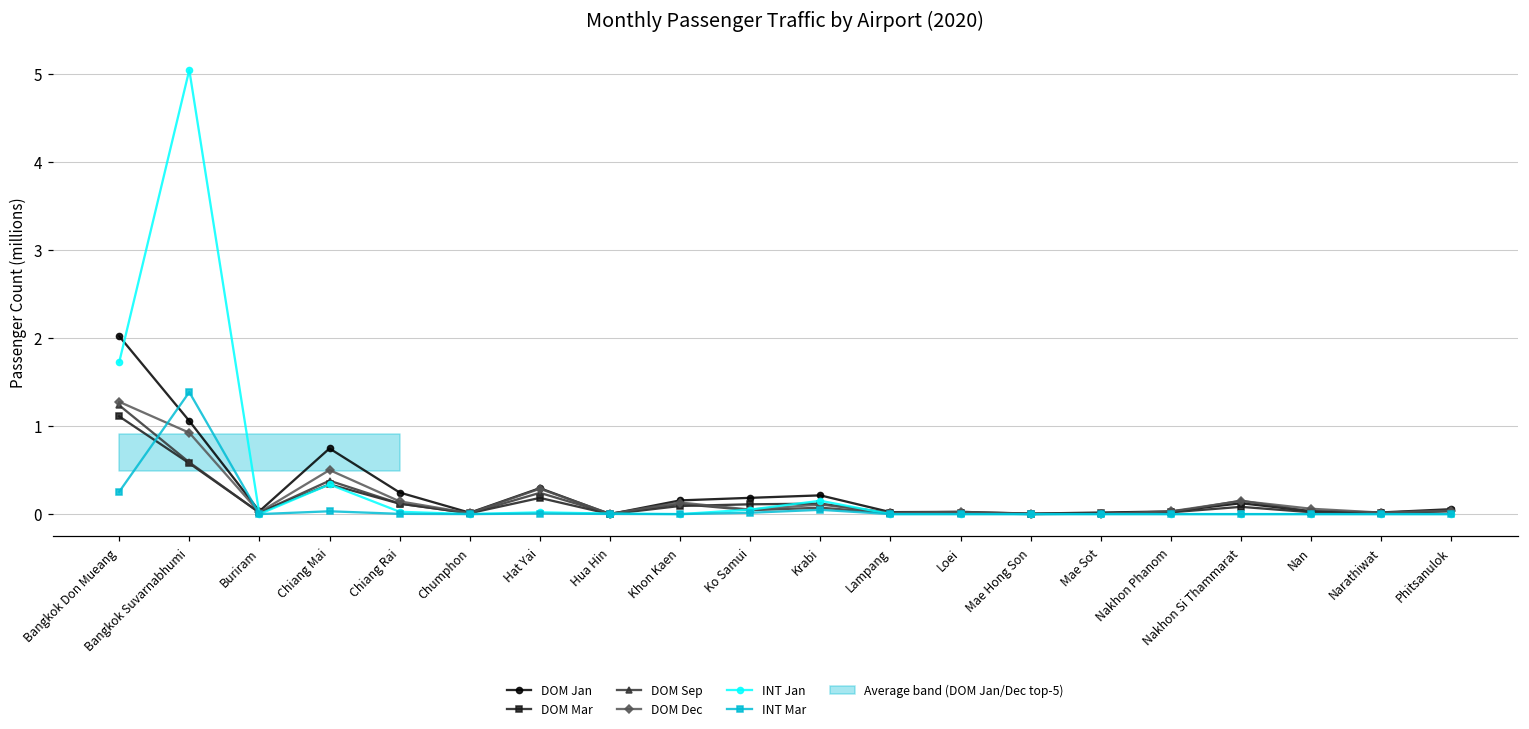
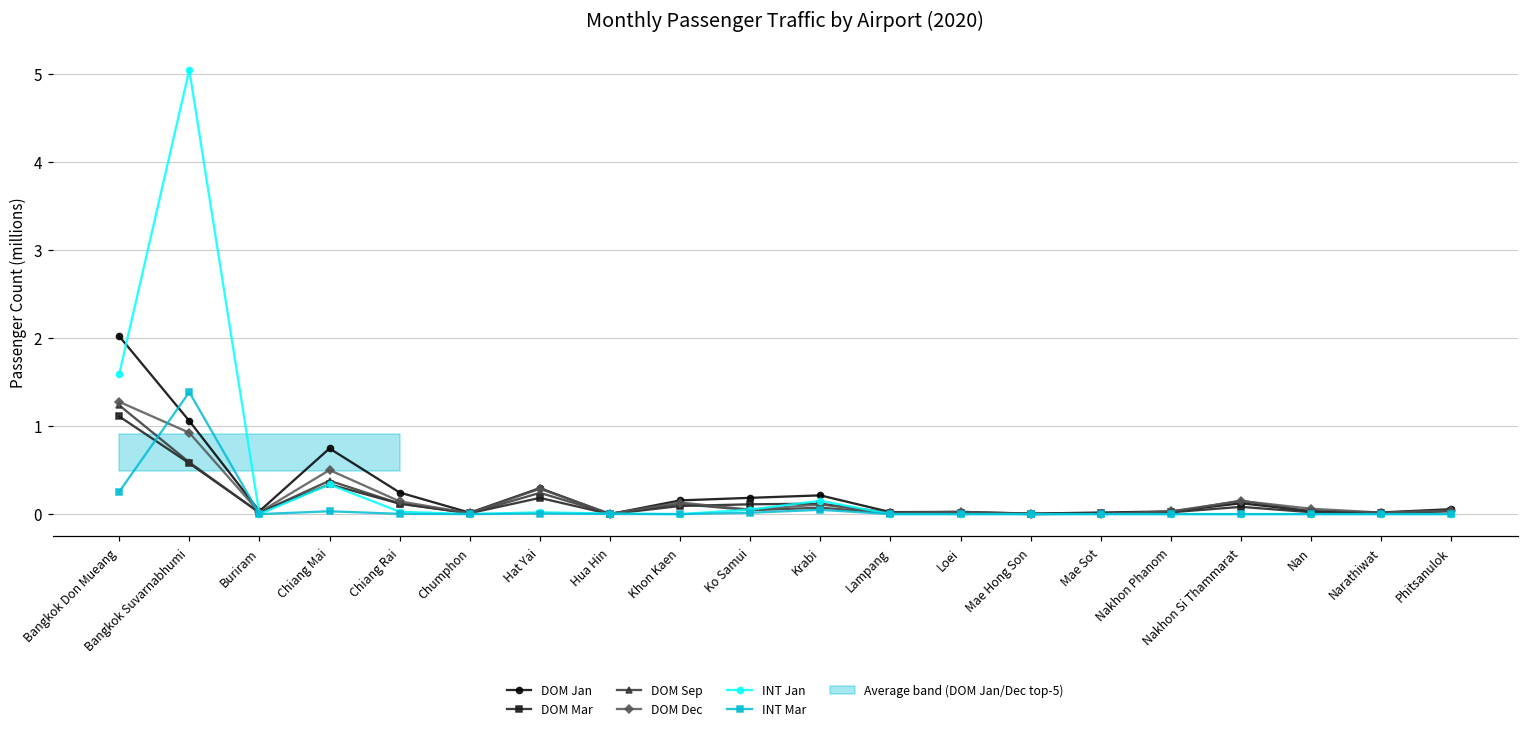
INT Jan, Bangkok Don Mueang: 1.7 -> 1.6
